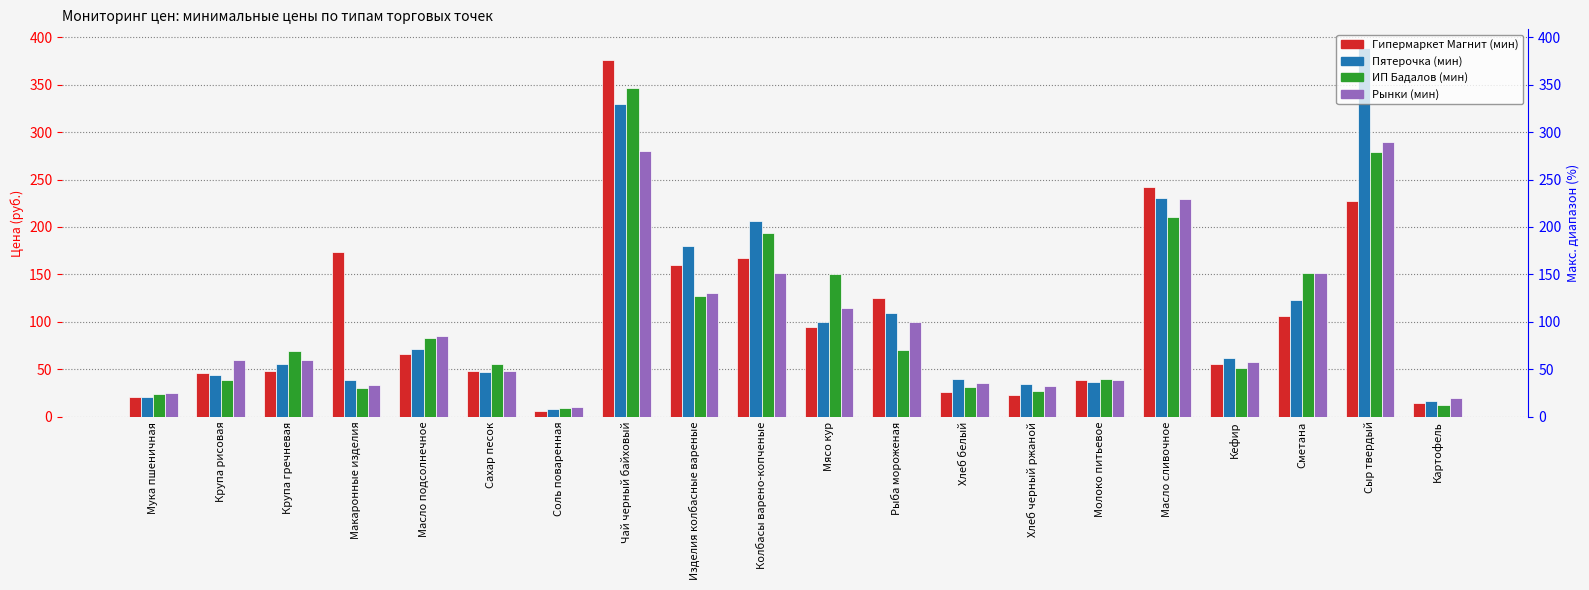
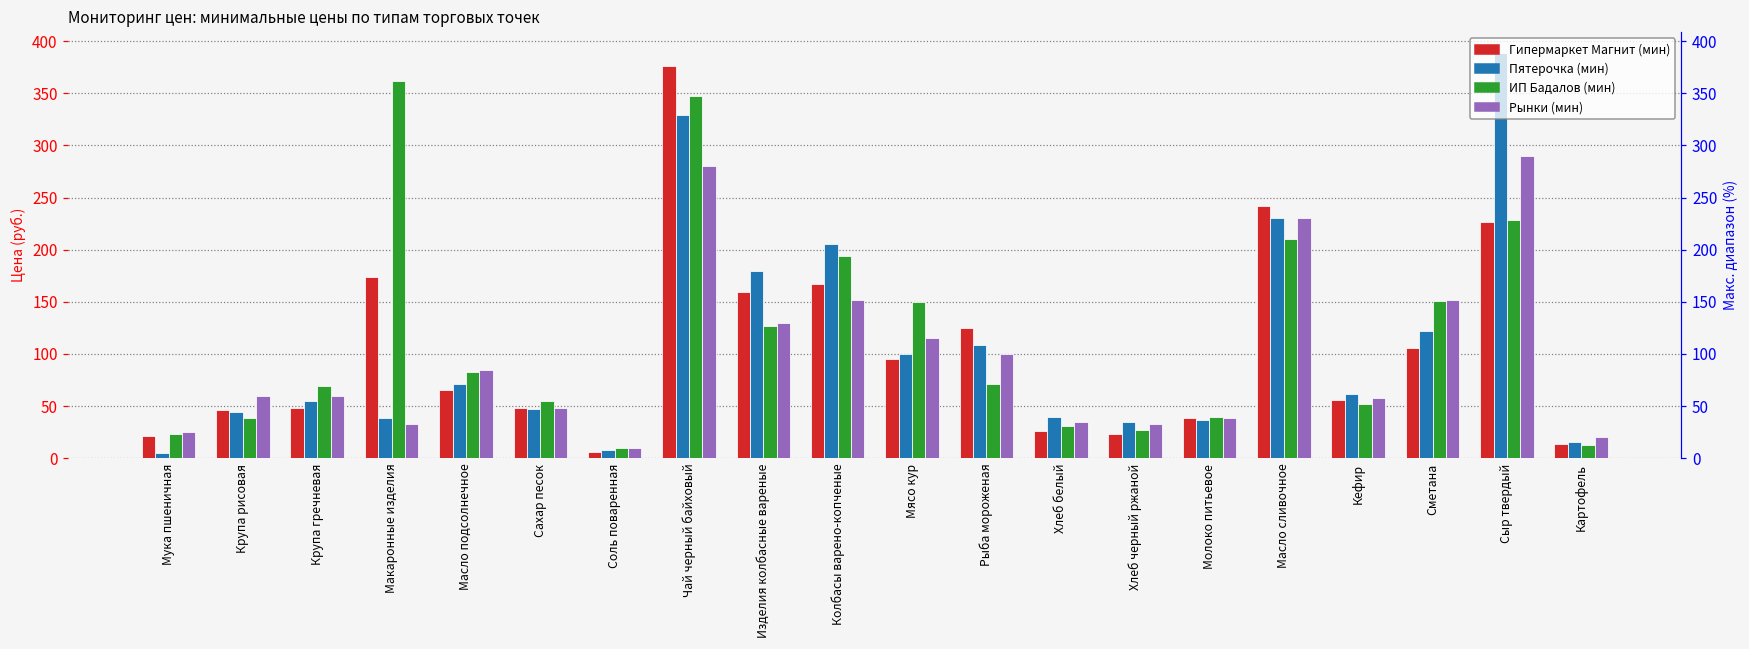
Пятерочка (мин), Мука пшеничная: 20 -> 10
ИП Бадалов (мин), Макаронные изделия: 30 -> 360
ИП Бадалов (мин), Сыр твердый: 280 -> 230
